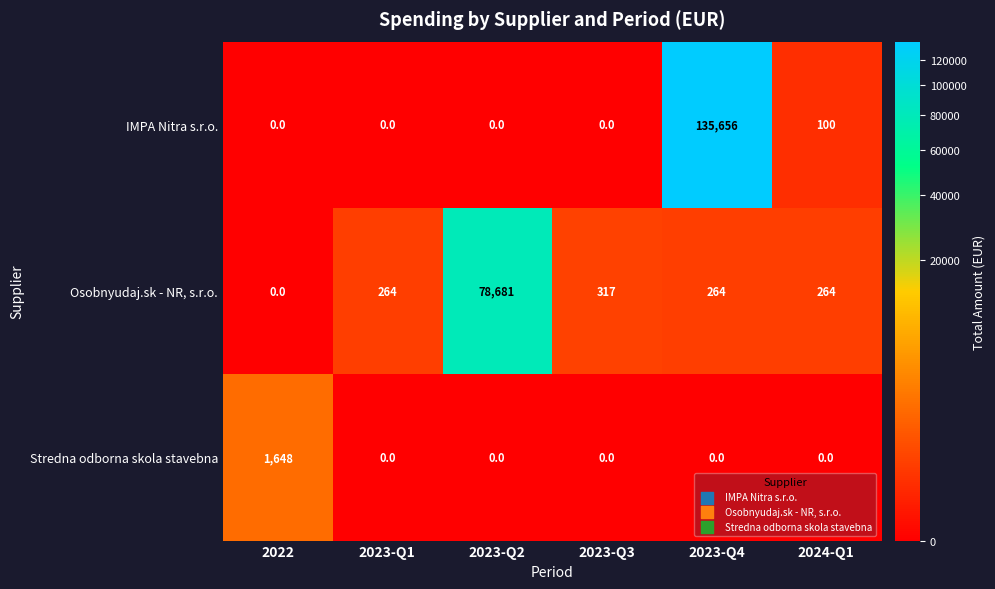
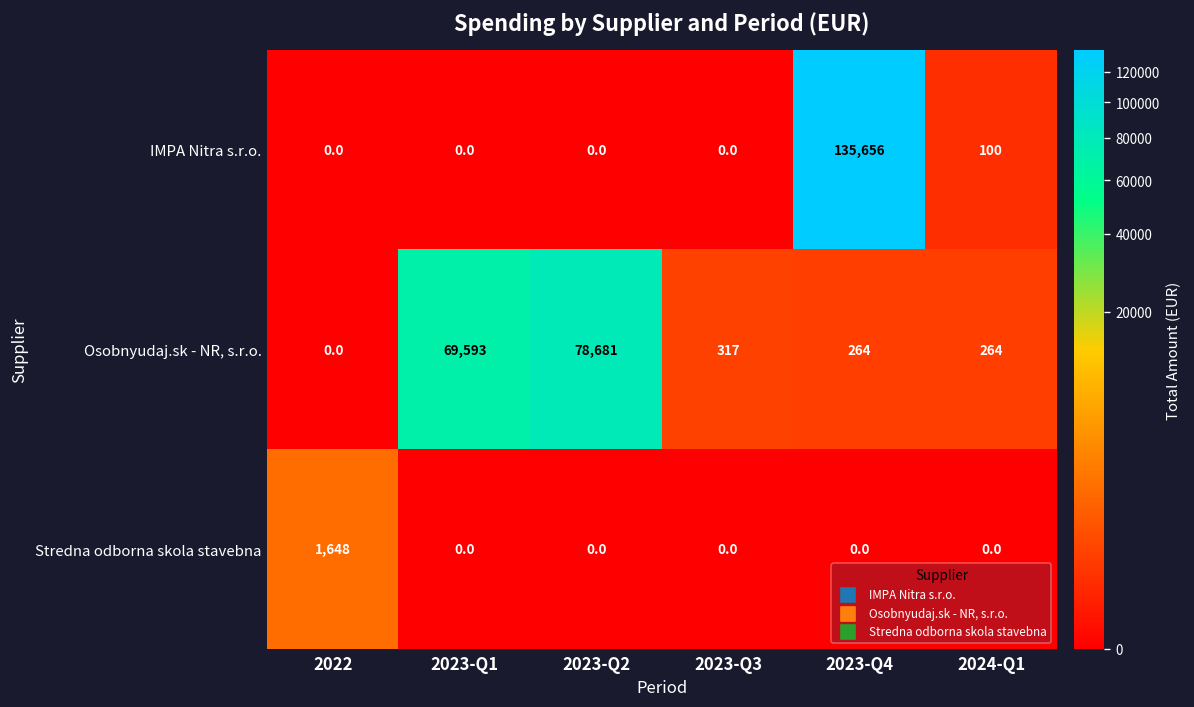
Osobnyudaj.sk - NR, s.r.o., 2023-Q1: 264 -> 69,593
